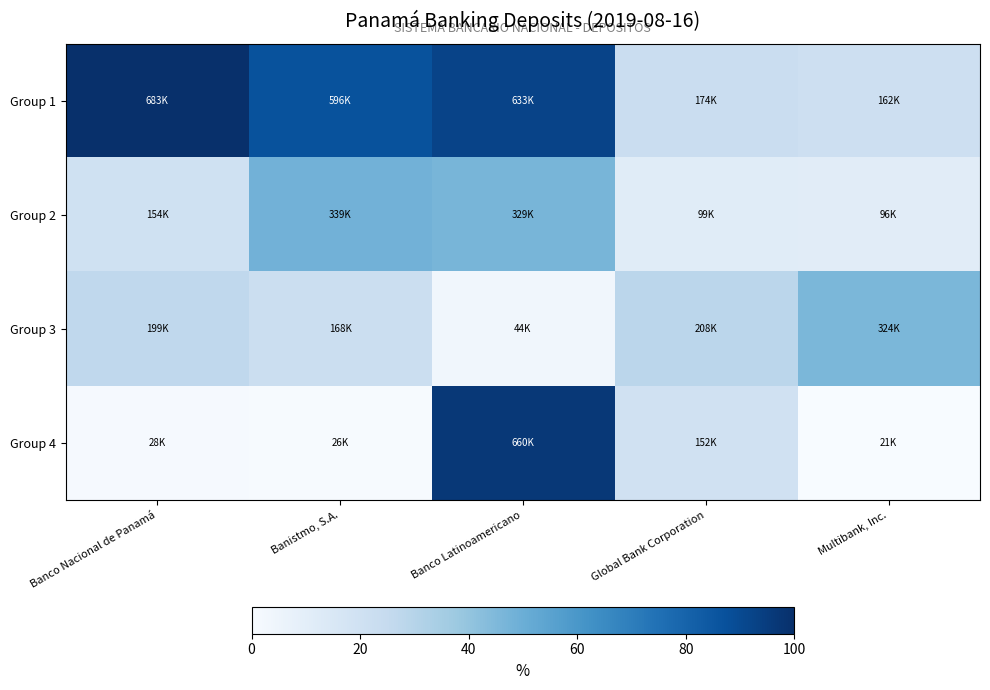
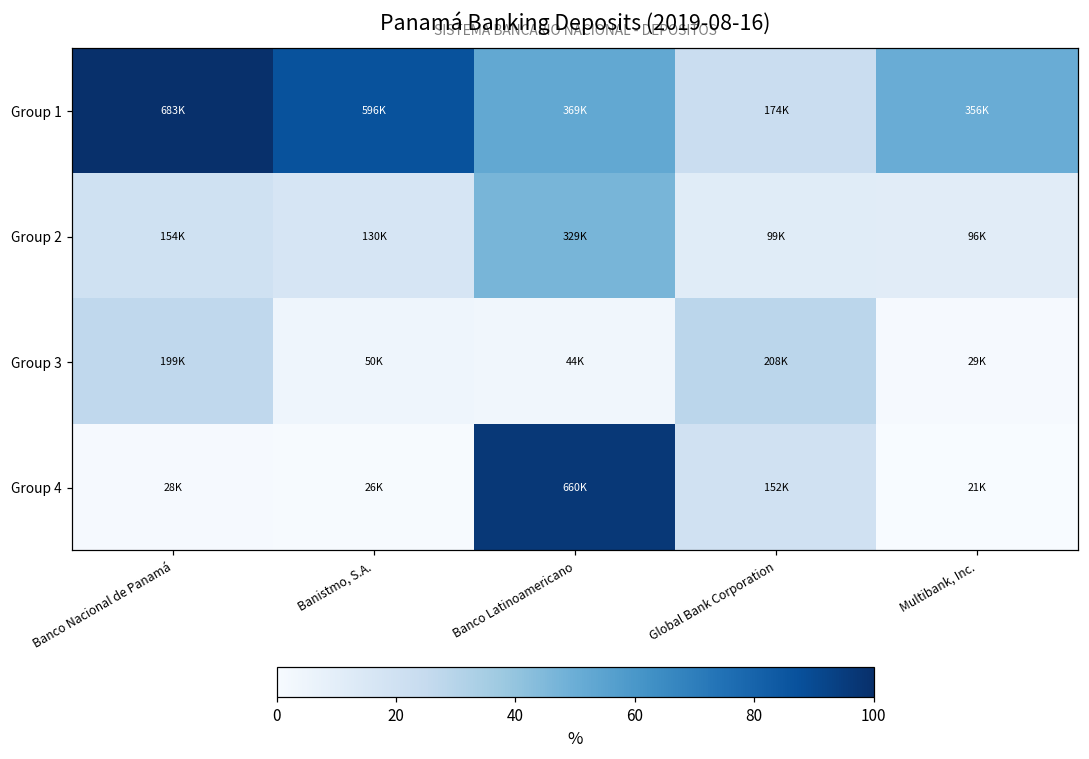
Group 1, Banco Latinoamericano: 633K -> 369K
Group 1, Multibank, Inc.: 162K -> 356K
Group 2, Banistmo, S.A.: 339K -> 130K
Group 3, Banistmo, S.A.: 168K -> 50K
Group 3, Multibank, Inc.: 324K -> 29K
